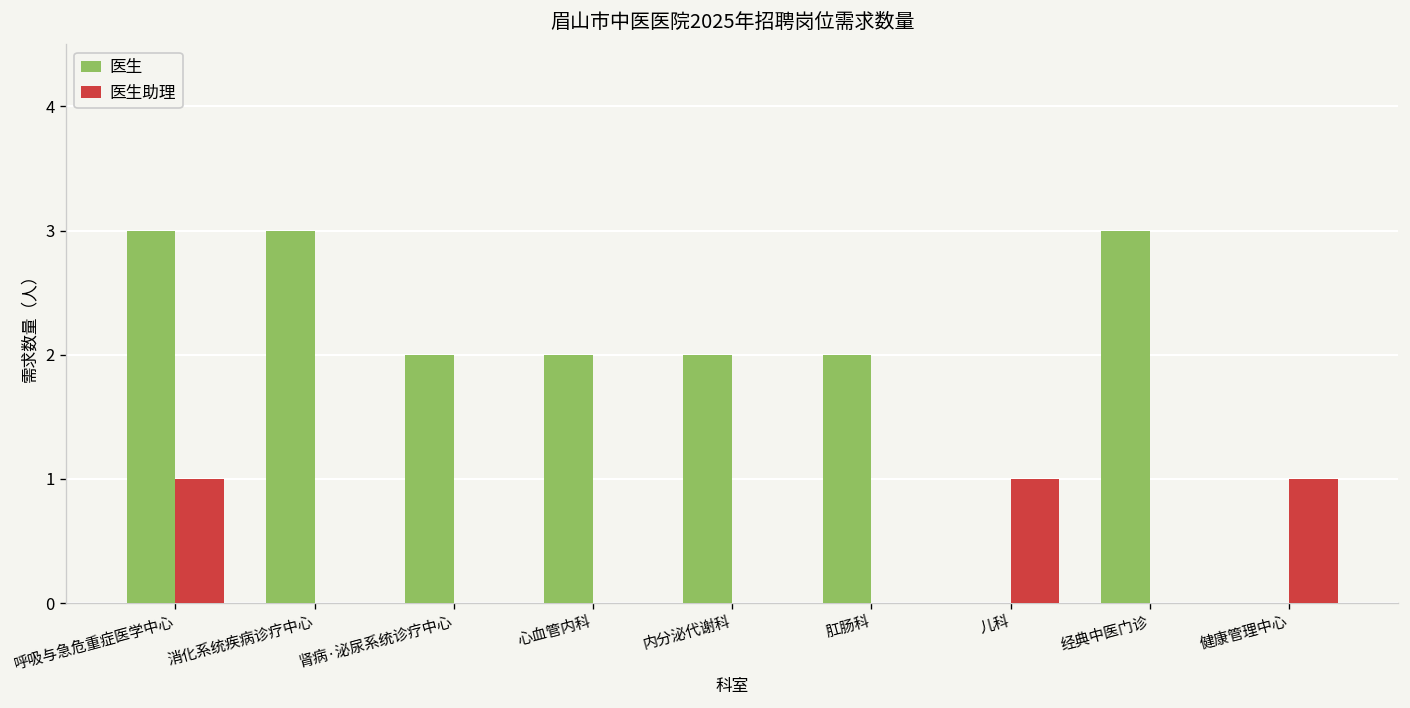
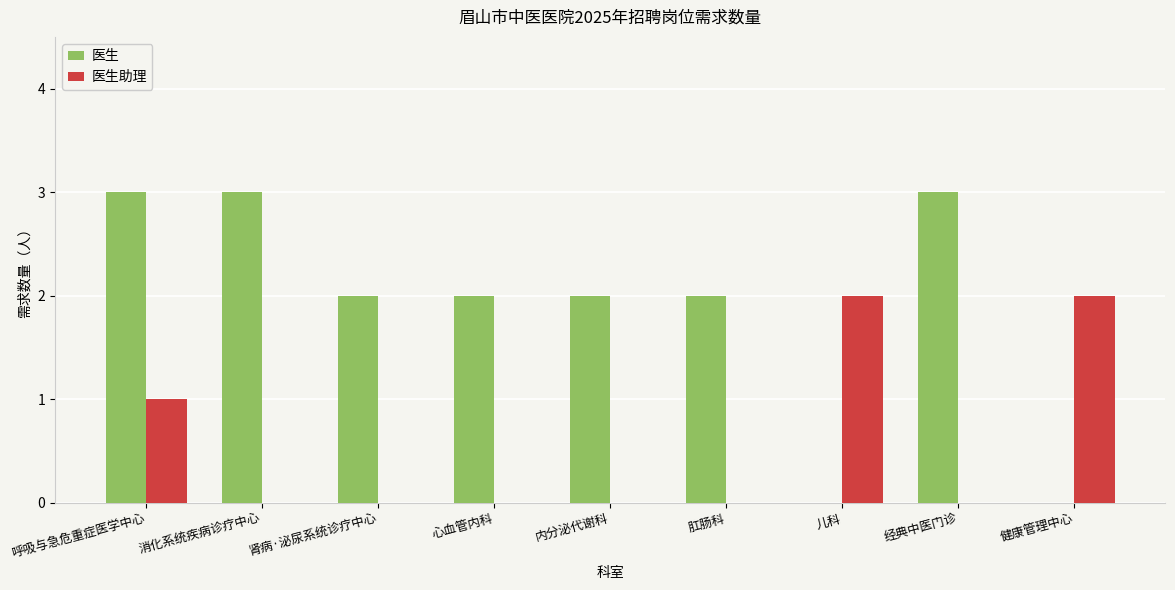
医生助理, 儿科: 1 -> 2
医生助理, 健康管理中心: 1 -> 2
